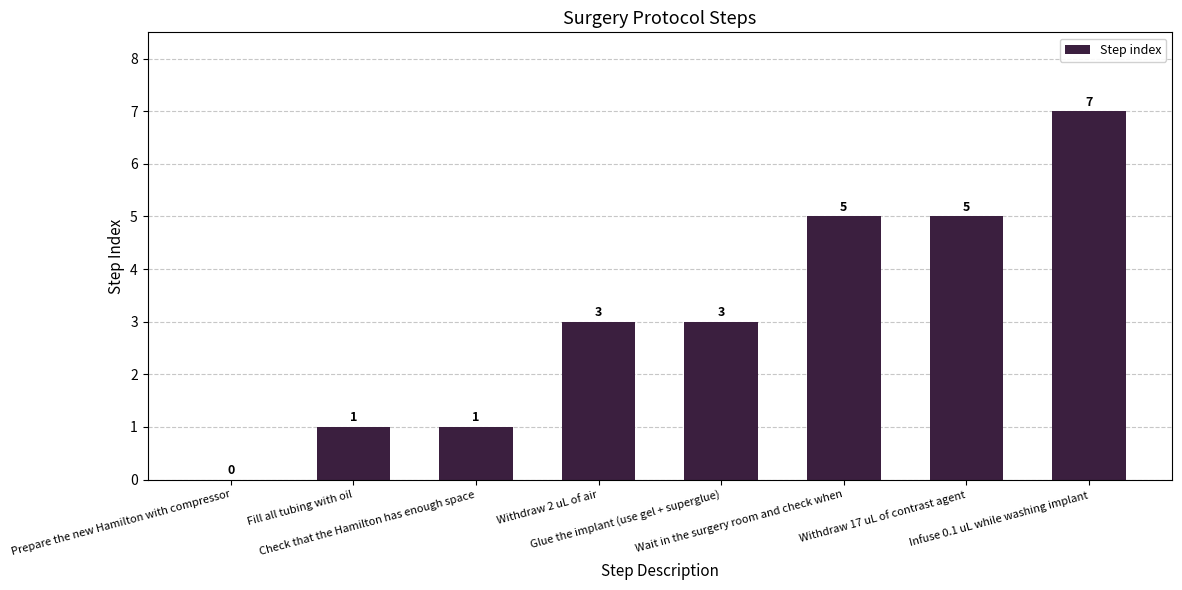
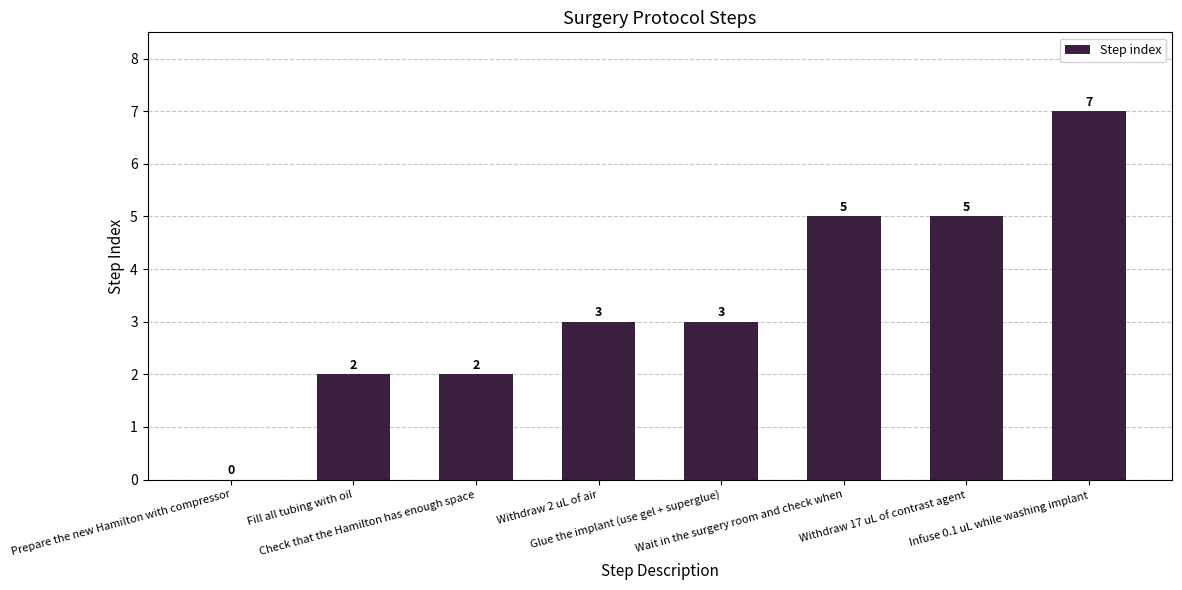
Fill all tubing with oil: 1 -> 2
Check that the Hamilton has enough space: 1 -> 2
